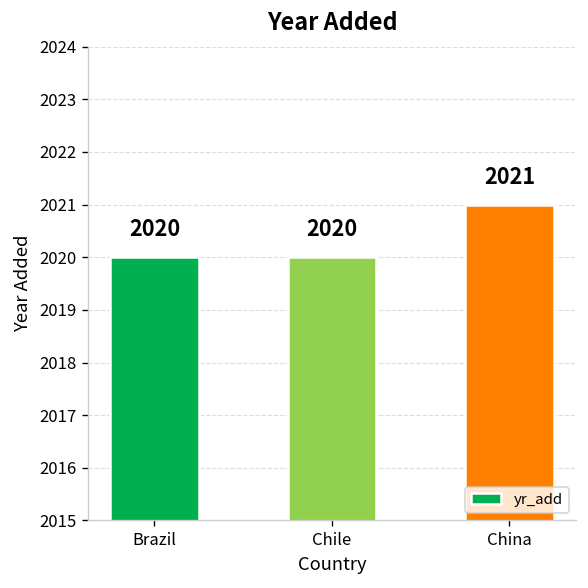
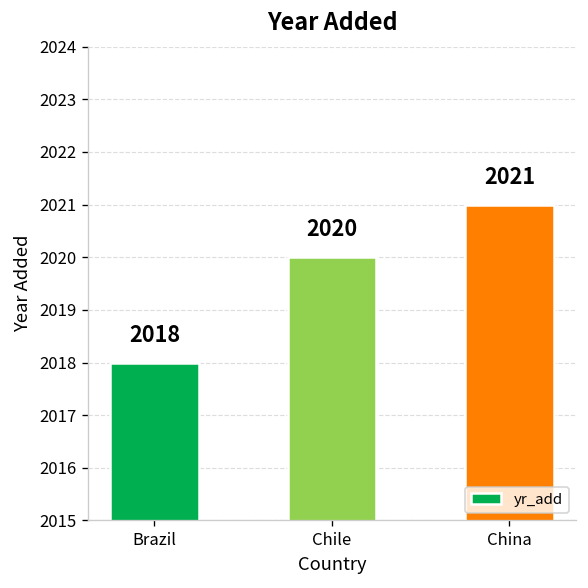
Brazil: 2020 -> 2018
